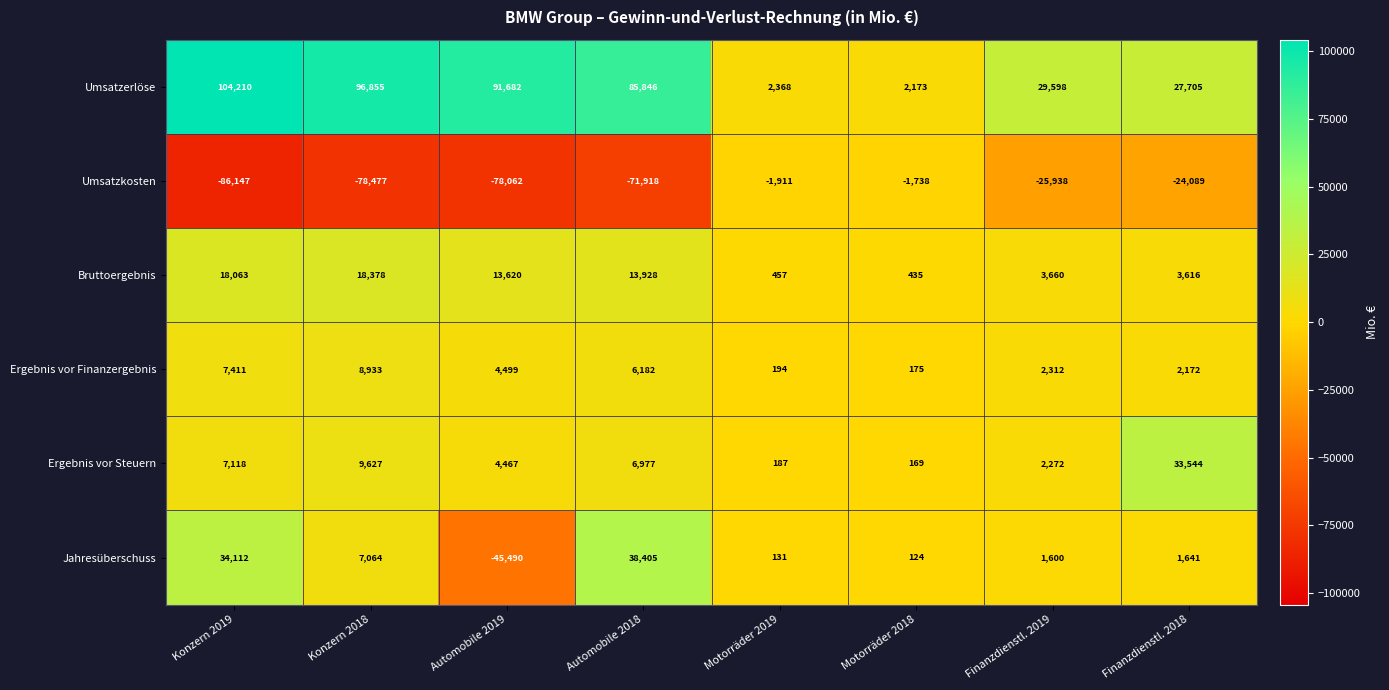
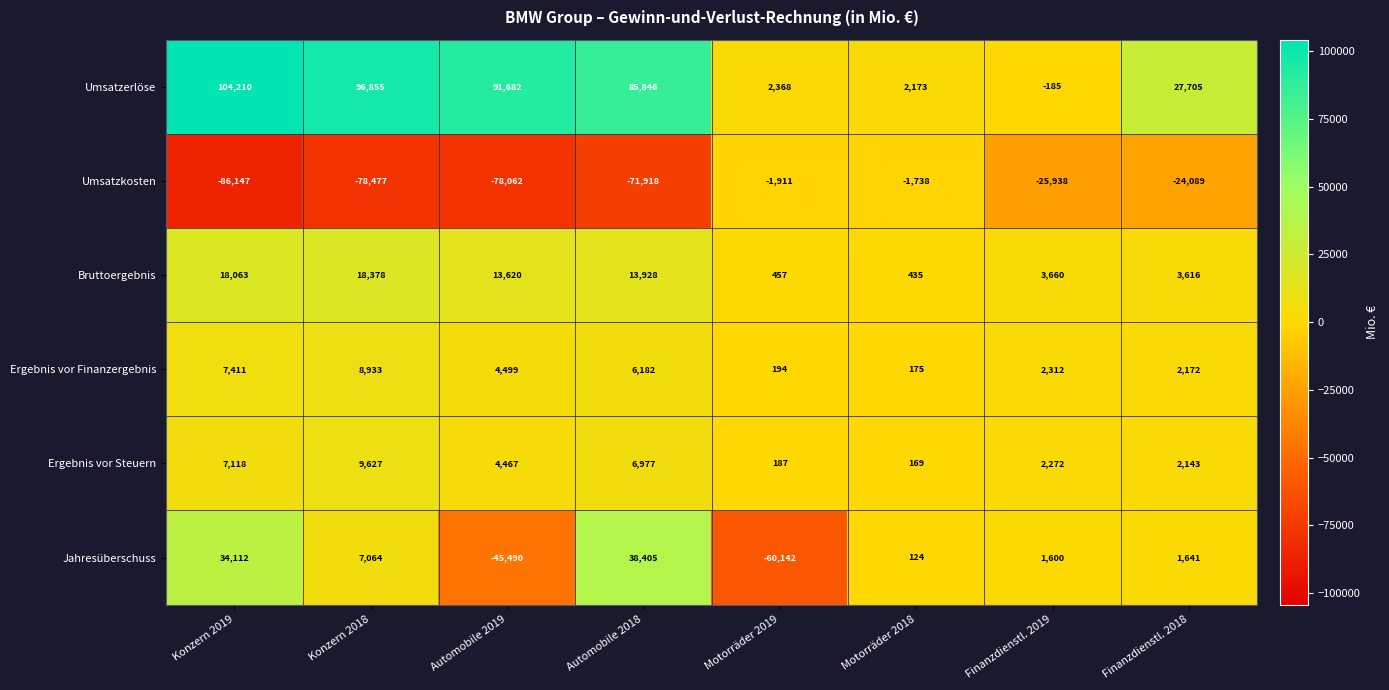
Umsatzerlöse, Finanzdienstl. 2019: 29,598 -> -185
Ergebnis vor Steuern, Finanzdienstl. 2018: 33,544 -> 2,143
Jahresüberschuss, Motorräder 2019: 131 -> -60,142
